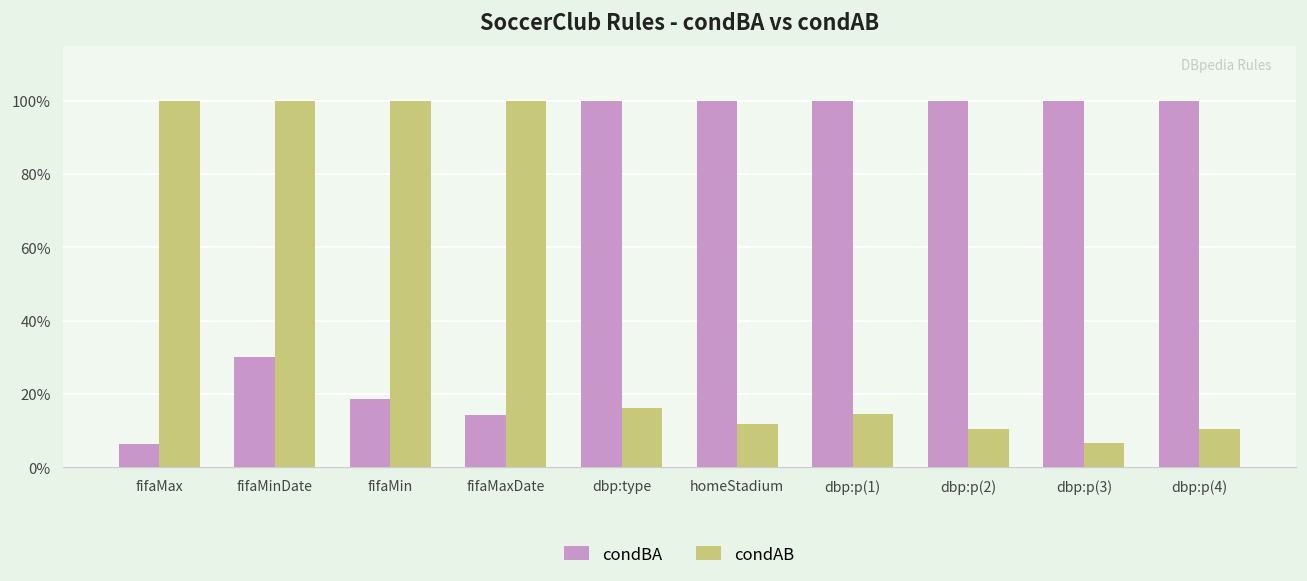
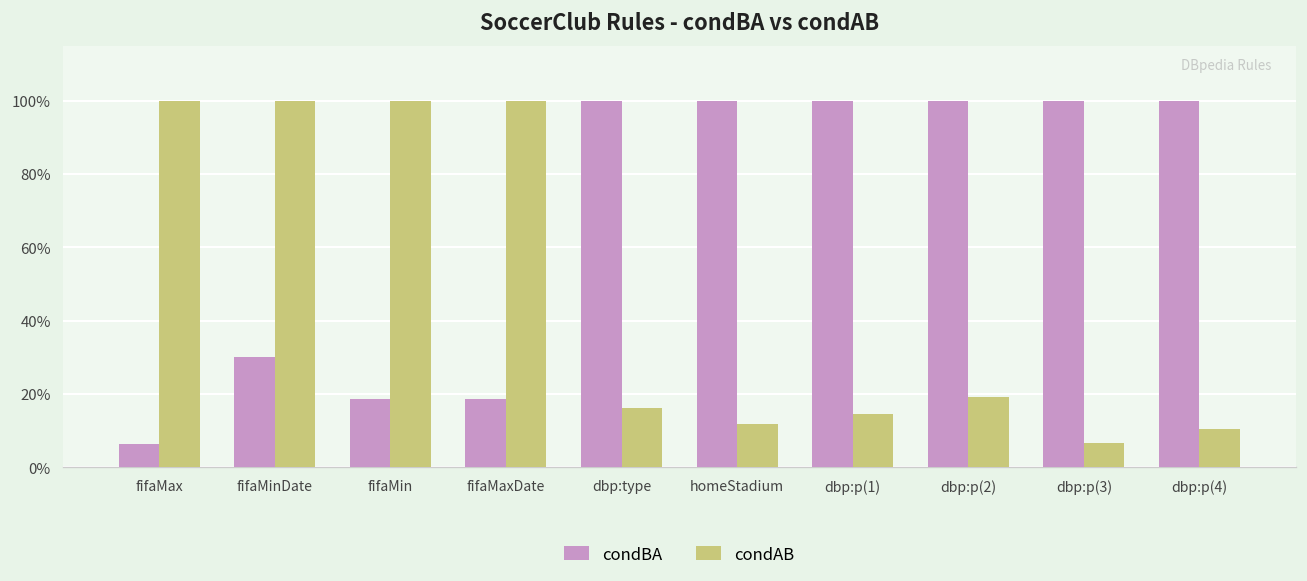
condBA, fifaMaxDate: 14% -> 19%
condAB, dbp:p(2): 10% -> 19%
